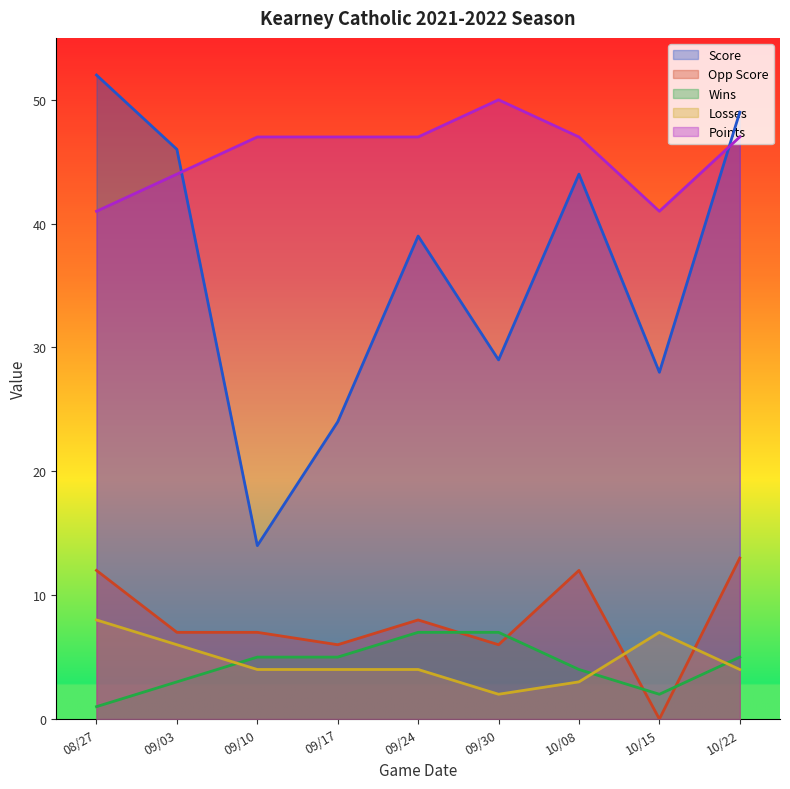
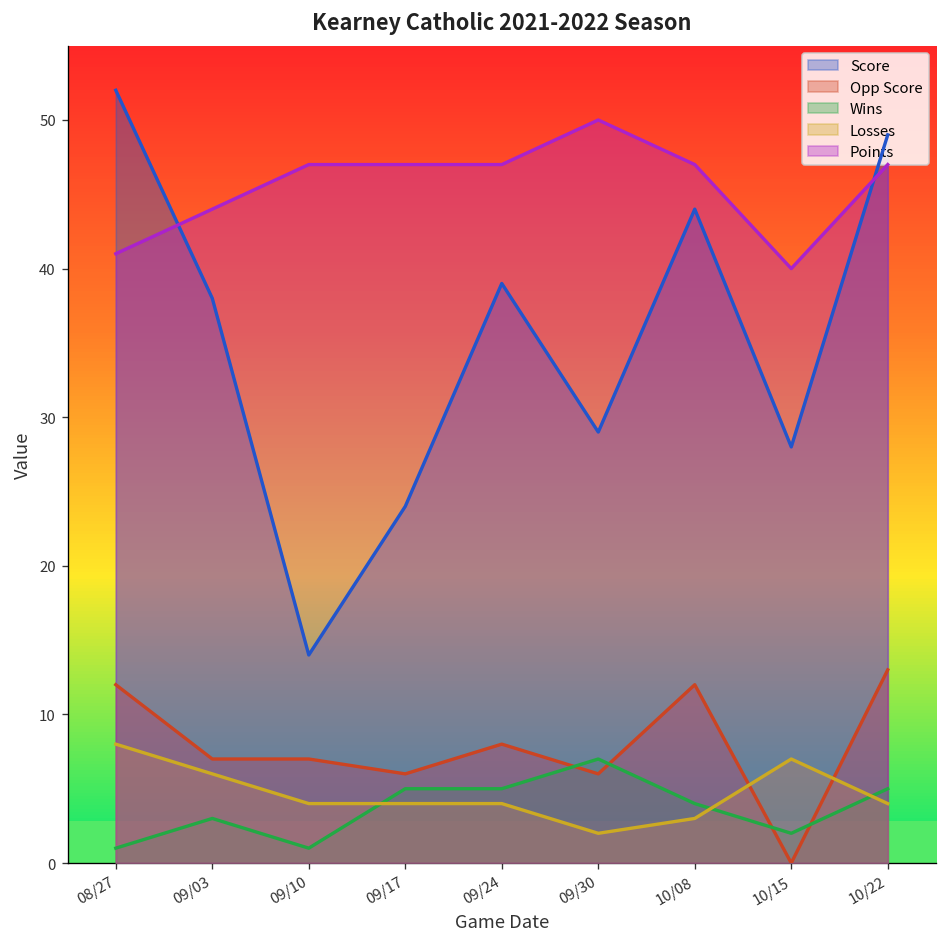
Score, 09/03: 46 -> 38
Wins, 09/10: 5 -> 1
Wins, 09/24: 7 -> 5
Points, 10/15: 41 -> 40
